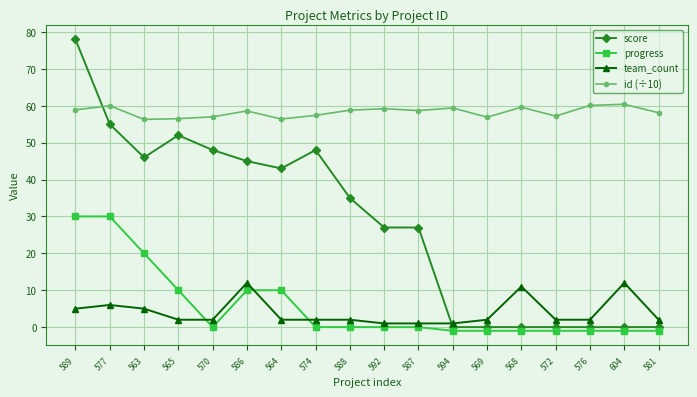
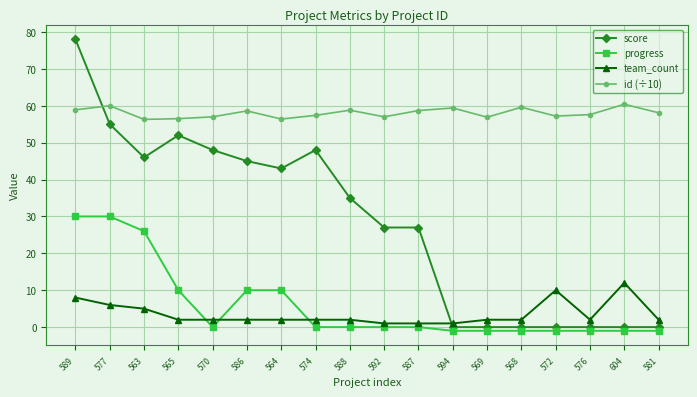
team_count, 589: 5 -> 8
progress, 563: 20 -> 26
team_count, 586: 12 -> 2
id (÷10), 592: 59 -> 57
team_count, 568: 11 -> 2
team_count, 572: 2 -> 10
id (÷10), 576: 60 -> 58
